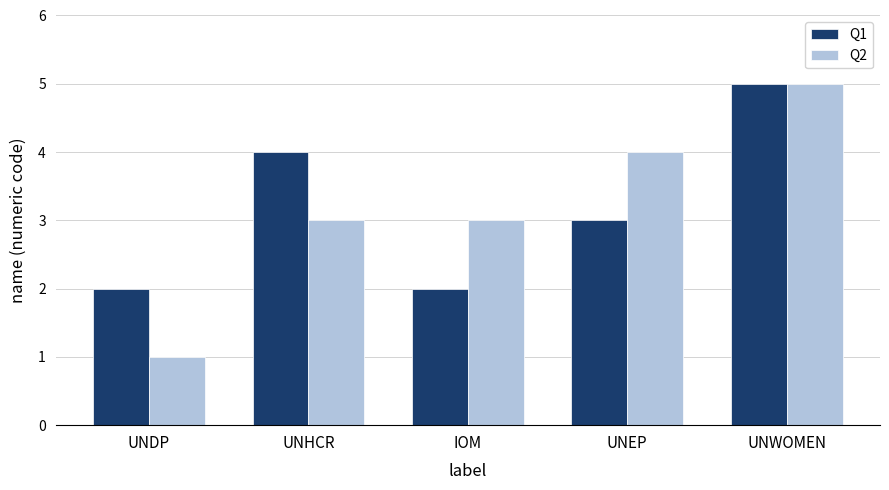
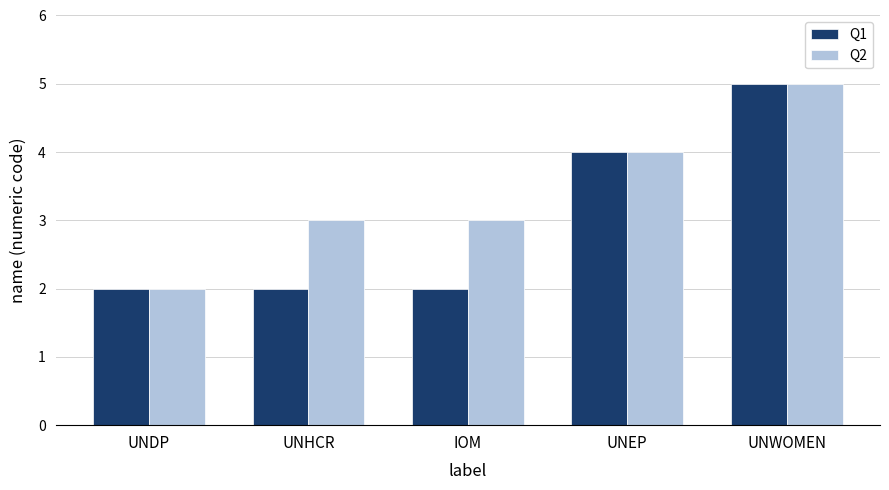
Q2, UNDP: 1 -> 2
Q1, UNHCR: 4 -> 2
Q1, UNEP: 3 -> 4
